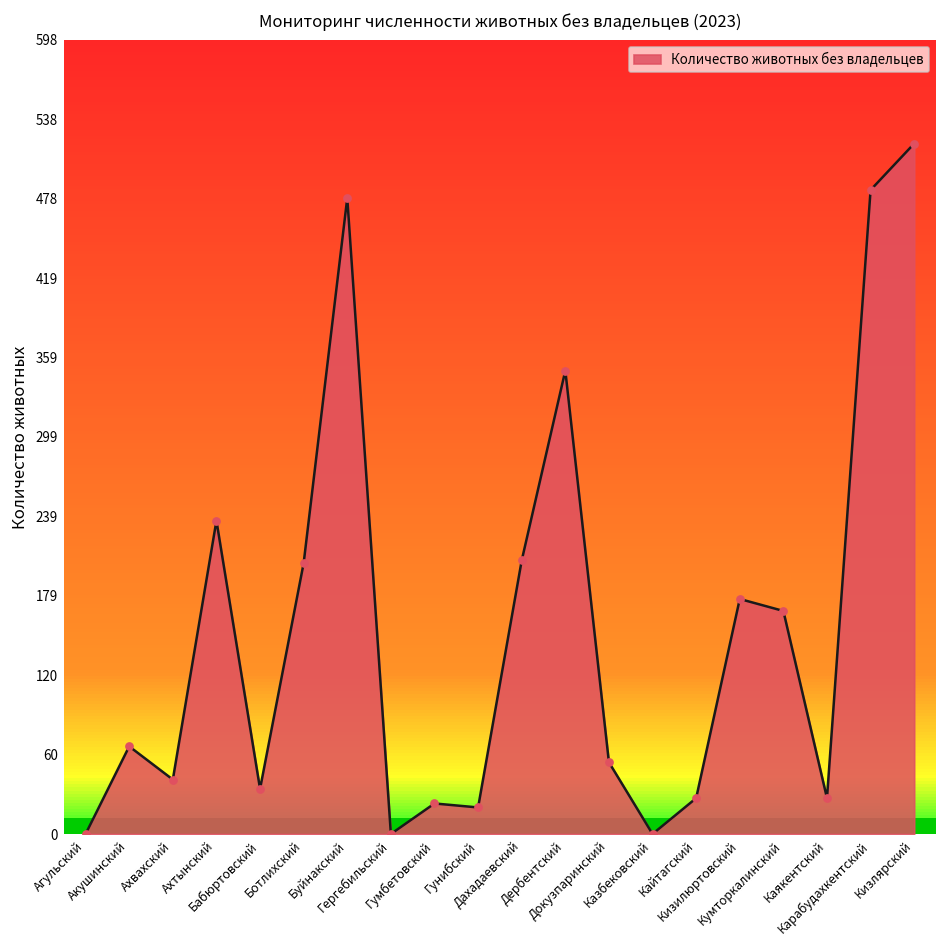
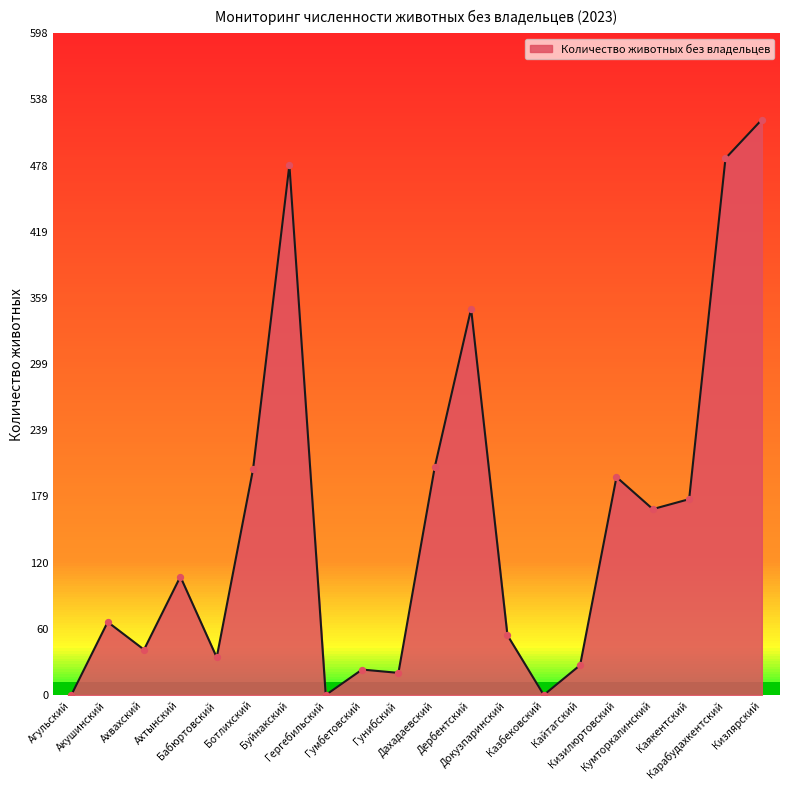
Ахтынский: 236 -> 107
Кизилюртовский: 177 -> 197
Каякентский: 27 -> 177
